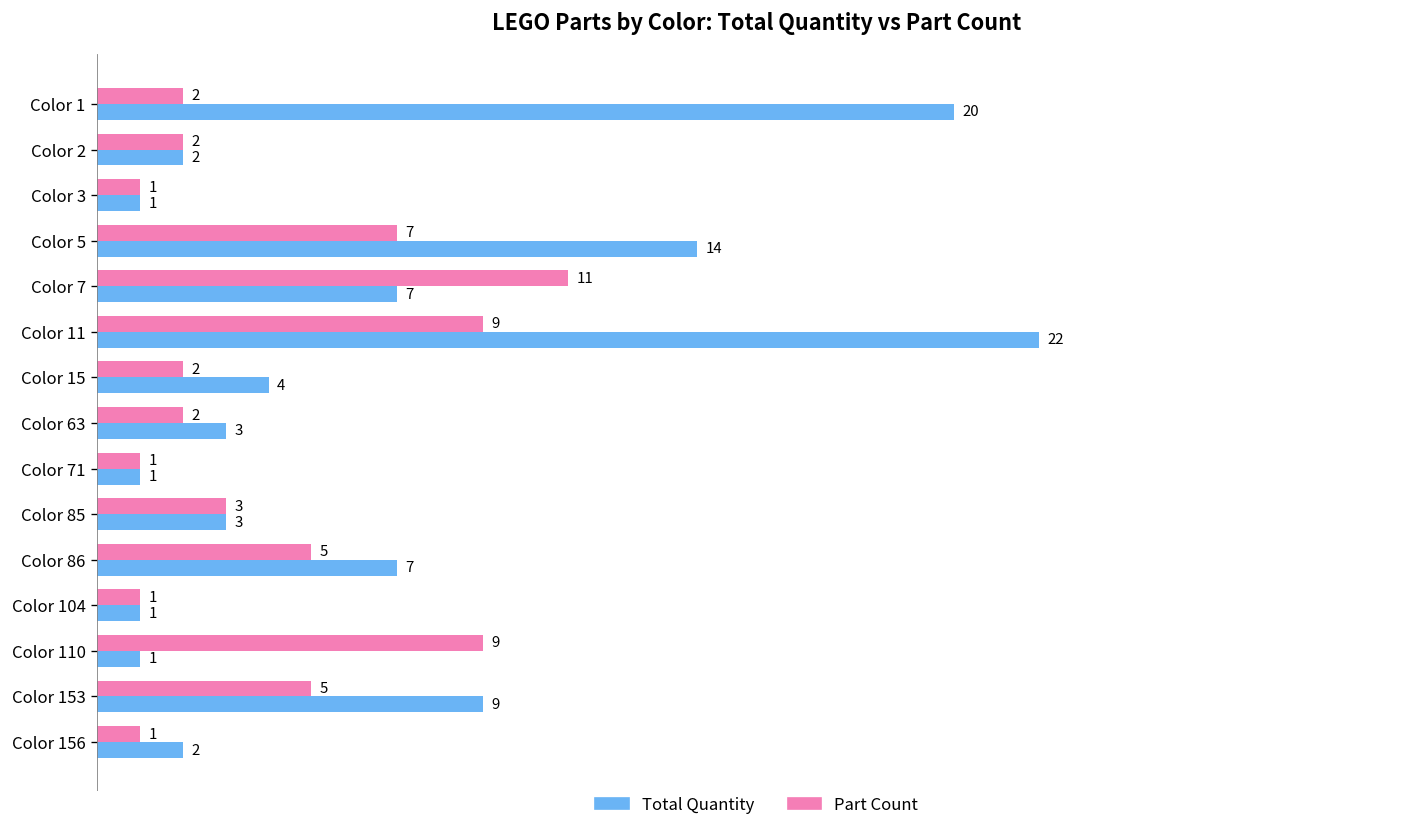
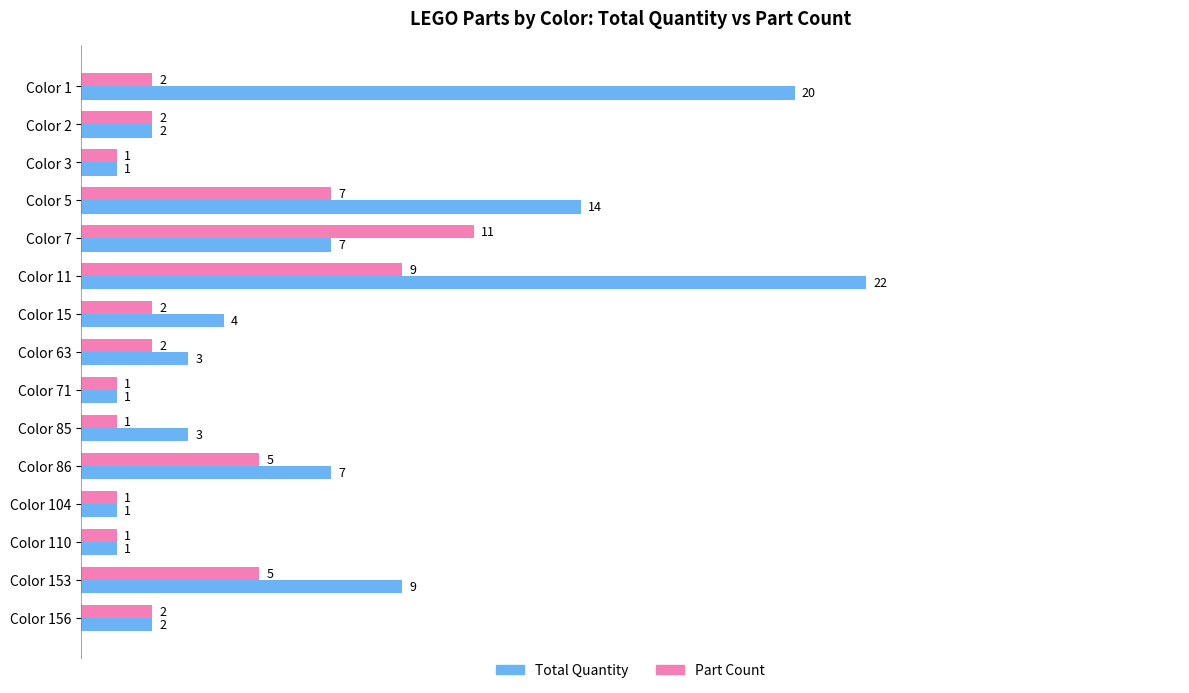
Part Count, Color 85: 3 -> 1
Part Count, Color 110: 9 -> 1
Part Count, Color 156: 1 -> 2
